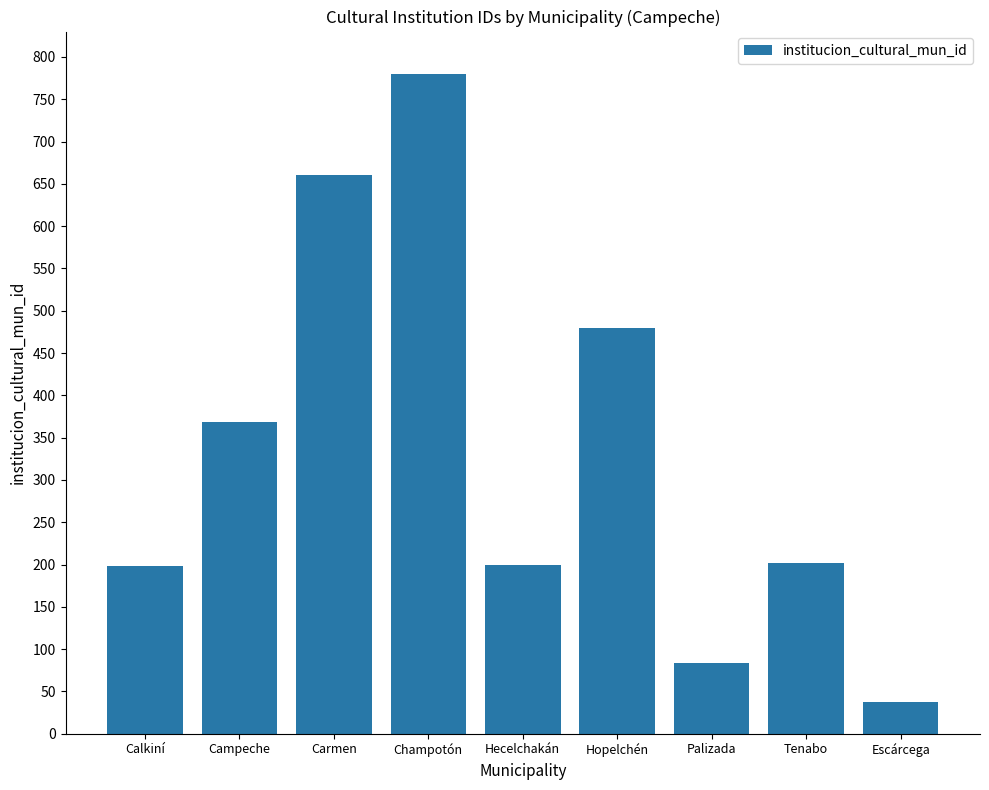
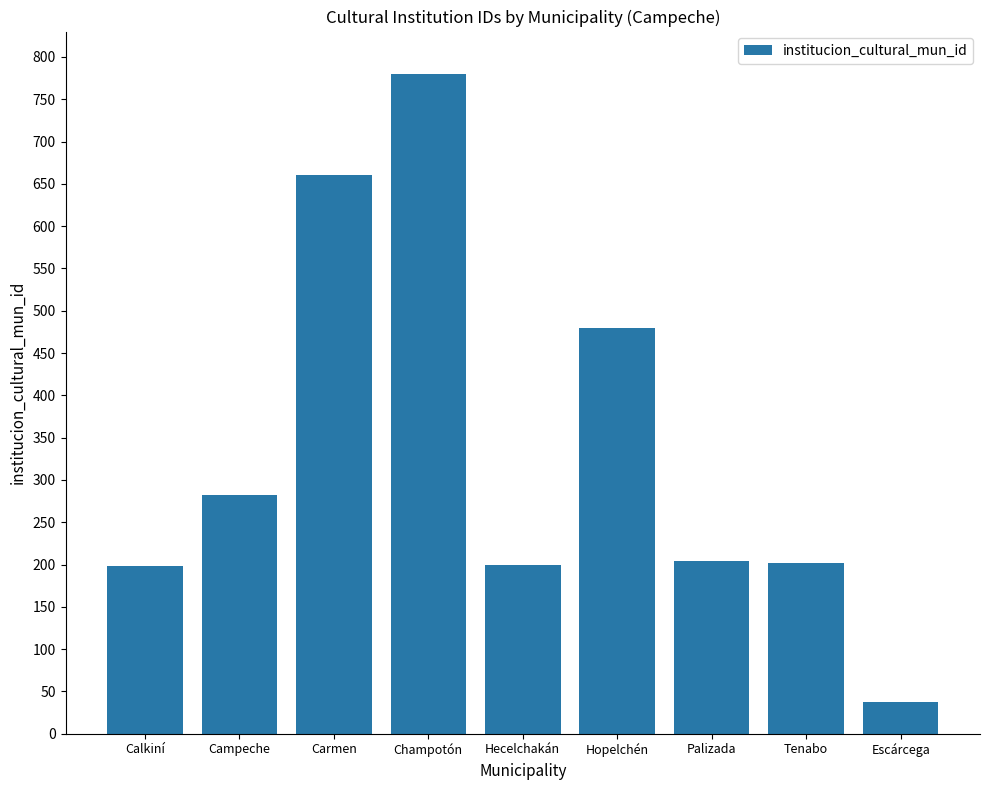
Campeche: 370 -> 280
Palizada: 80 -> 200
